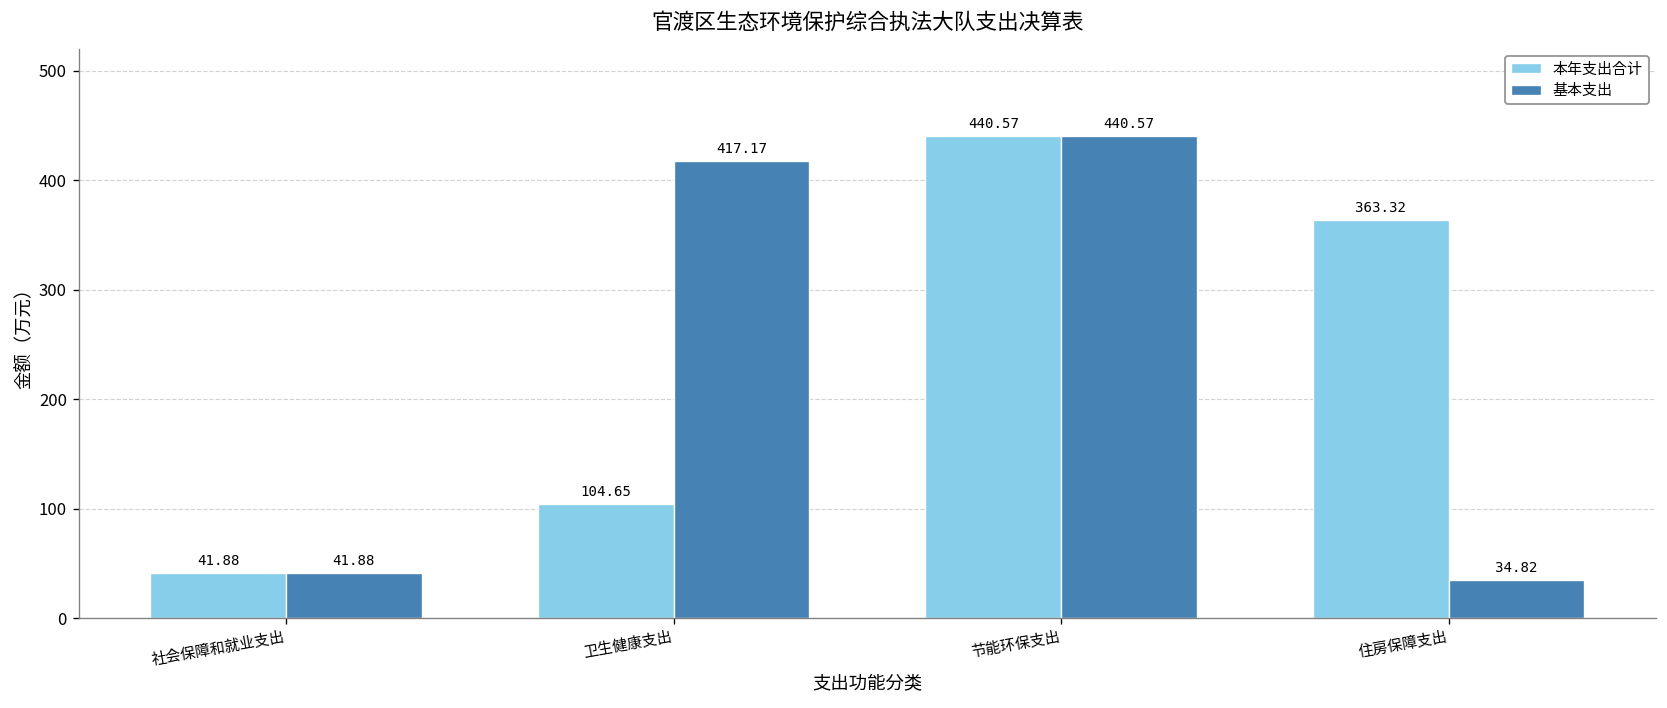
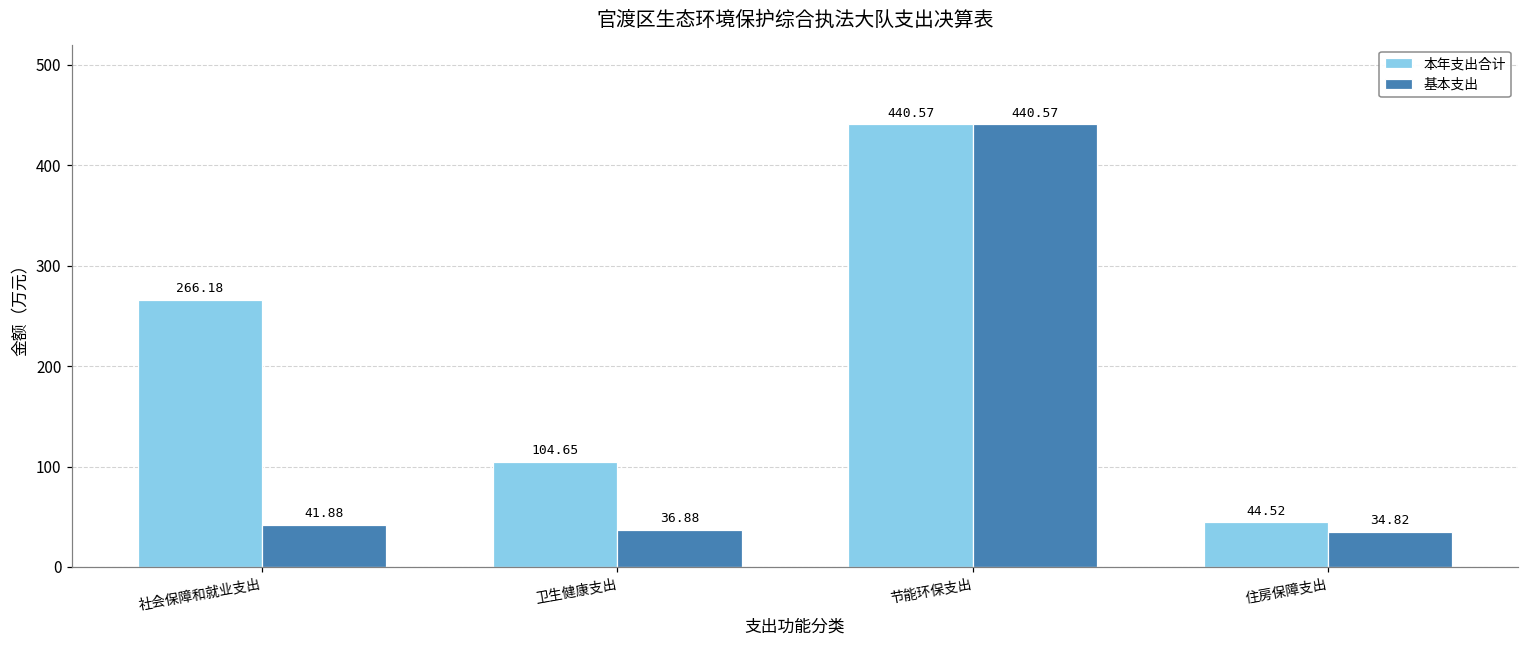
本年支出合计, 社会保障和就业支出: 41.88 -> 266.18
基本支出, 卫生健康支出: 417.17 -> 36.88
本年支出合计, 住房保障支出: 363.32 -> 44.52
